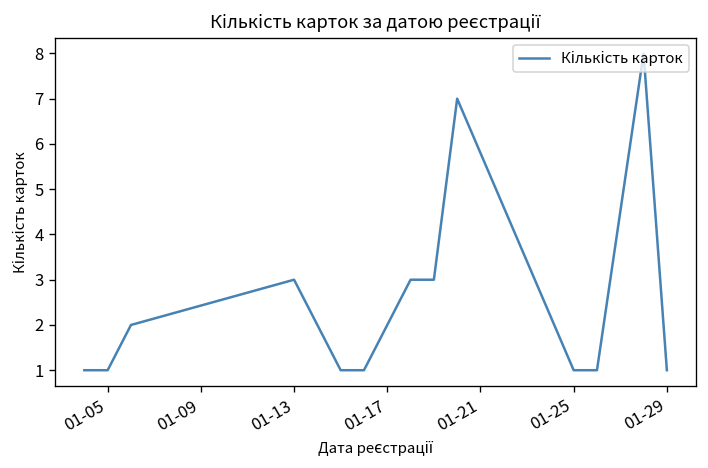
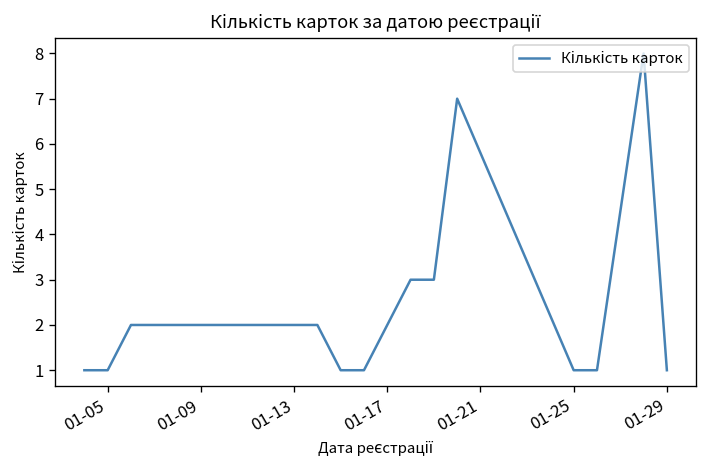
01-13: 3 -> 2
